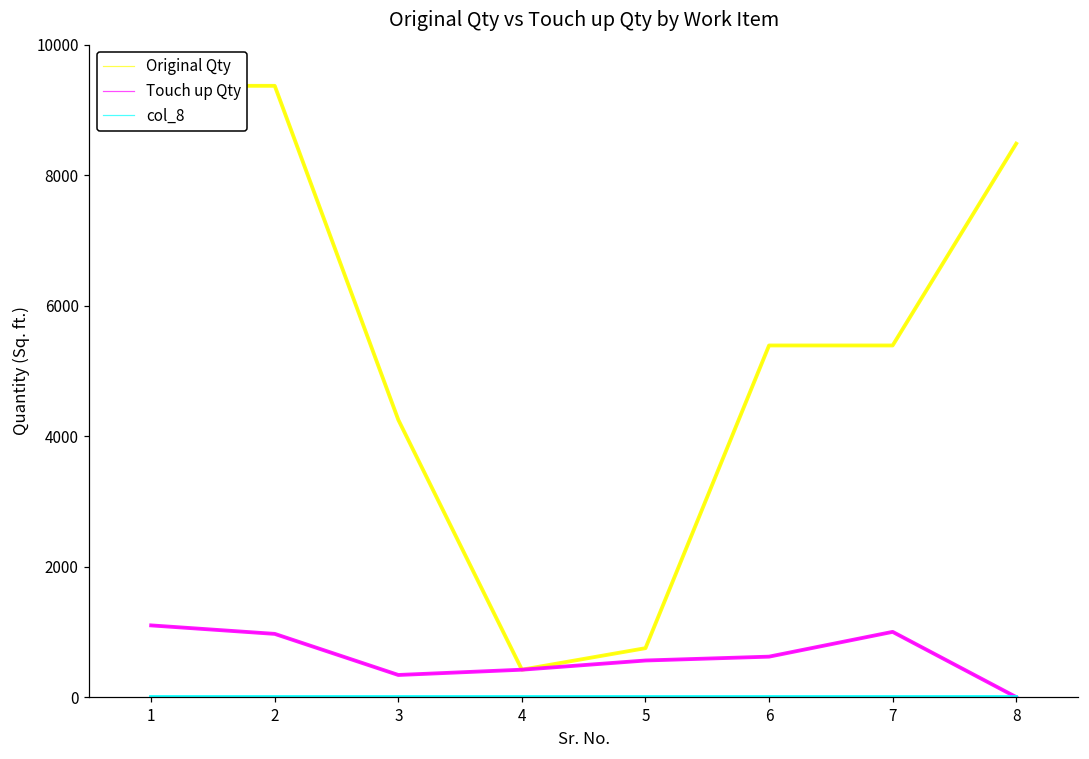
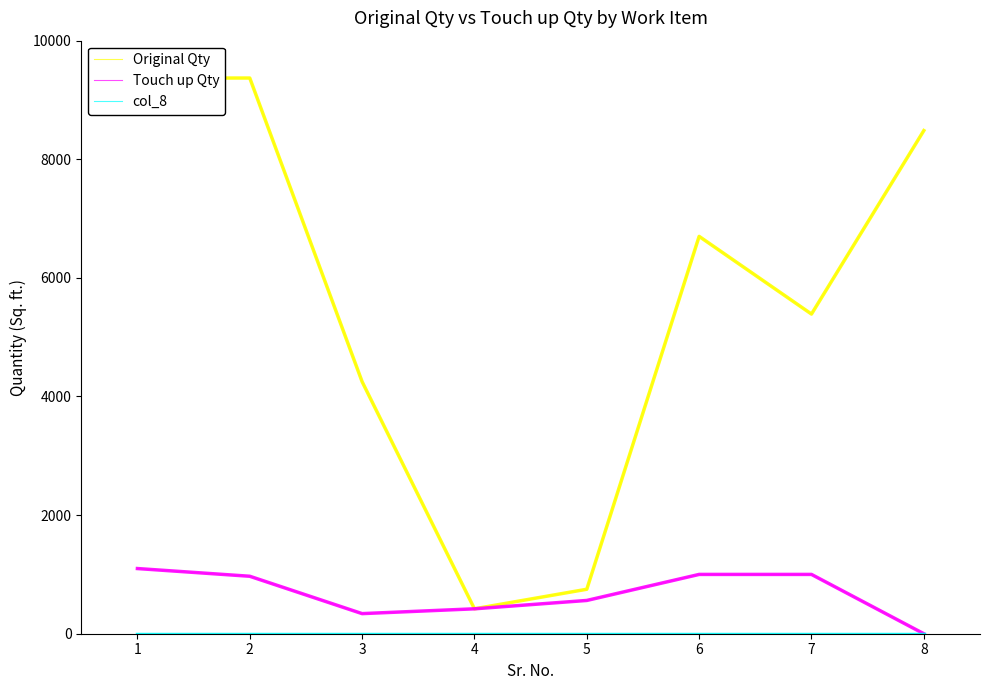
Original Qty, 6: 5400 -> 6700
Touch up Qty, 6: 600 -> 1000
